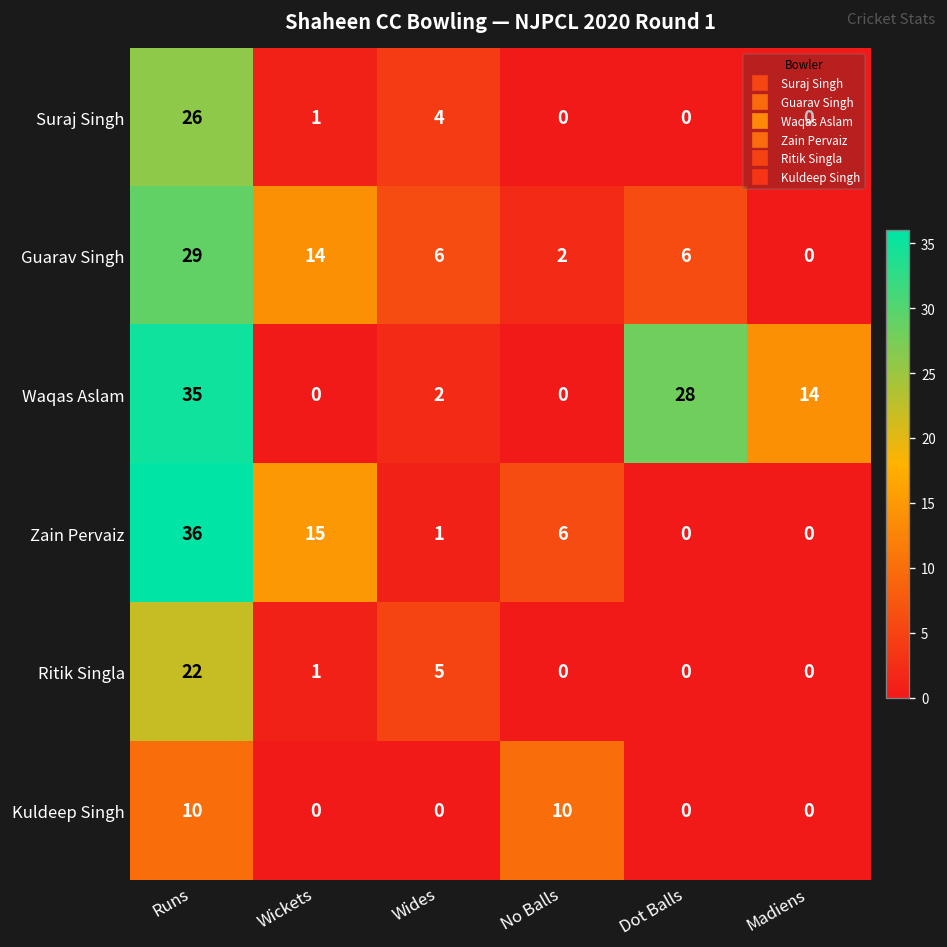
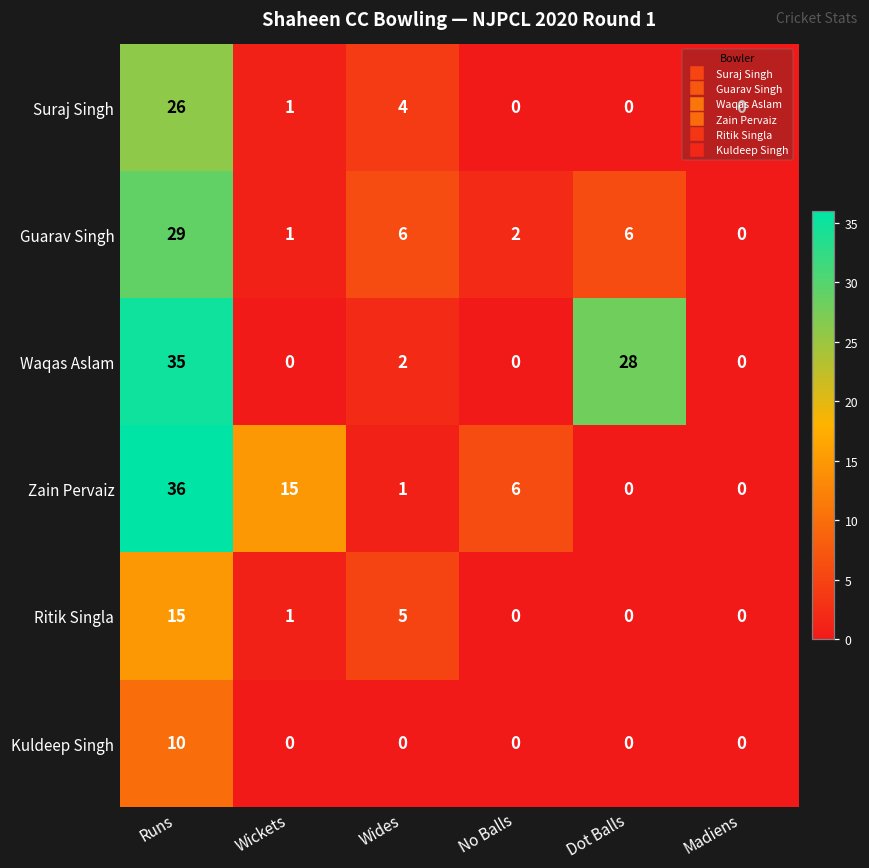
Guarav Singh, Wickets: 14 -> 1
Waqas Aslam, Madiens: 14 -> 0
Ritik Singla, Runs: 22 -> 15
Kuldeep Singh, No Balls: 10 -> 0
